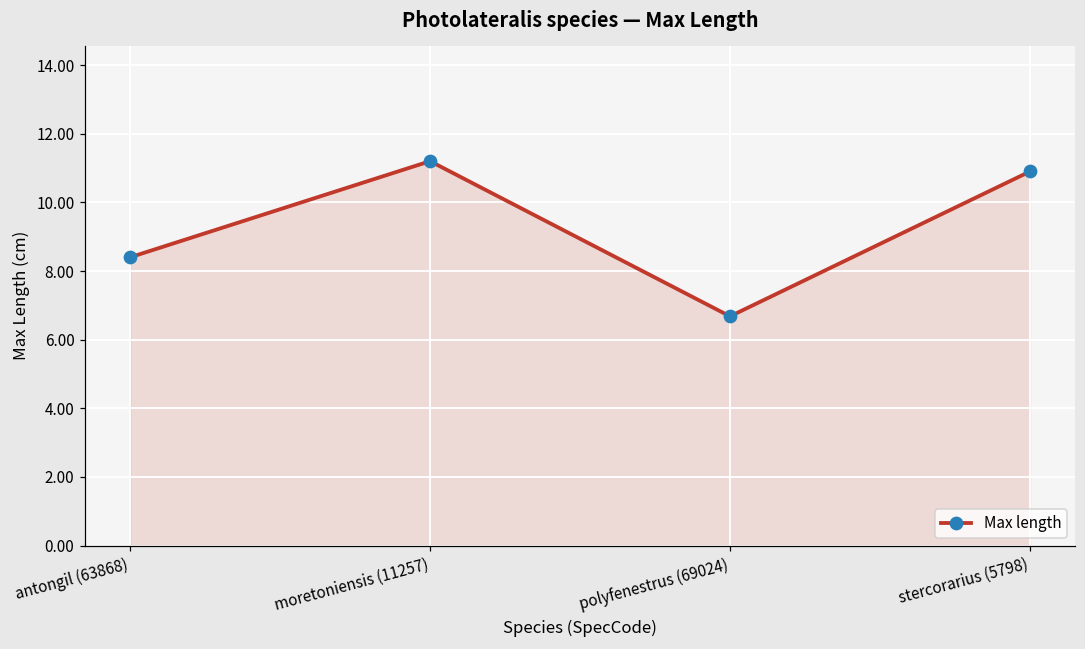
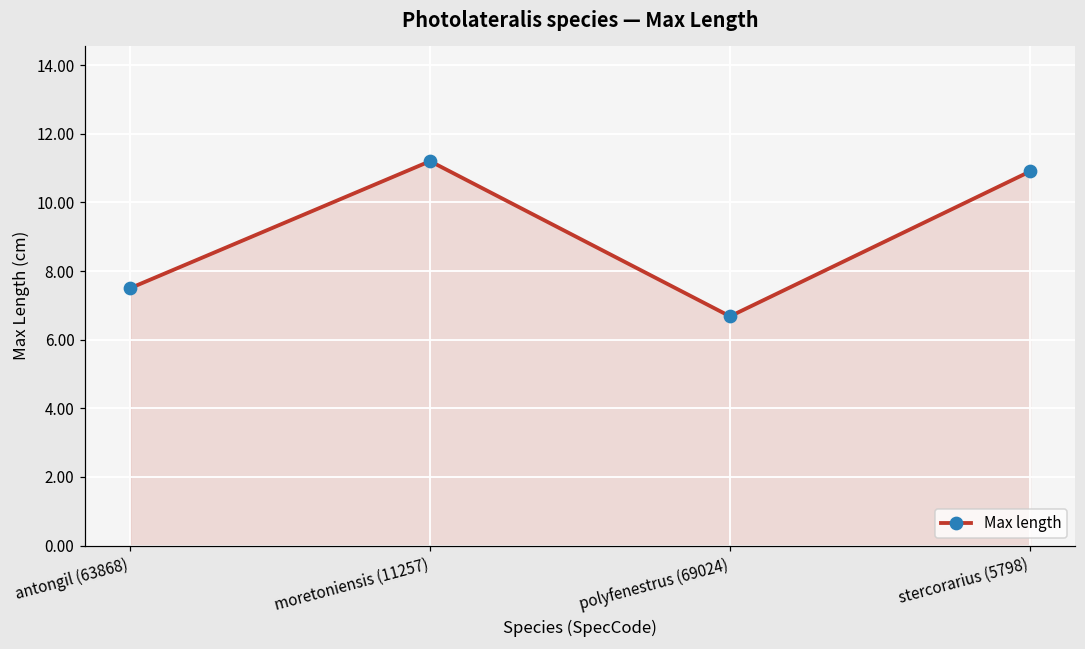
antongil (63868): 8.4 -> 7.5
